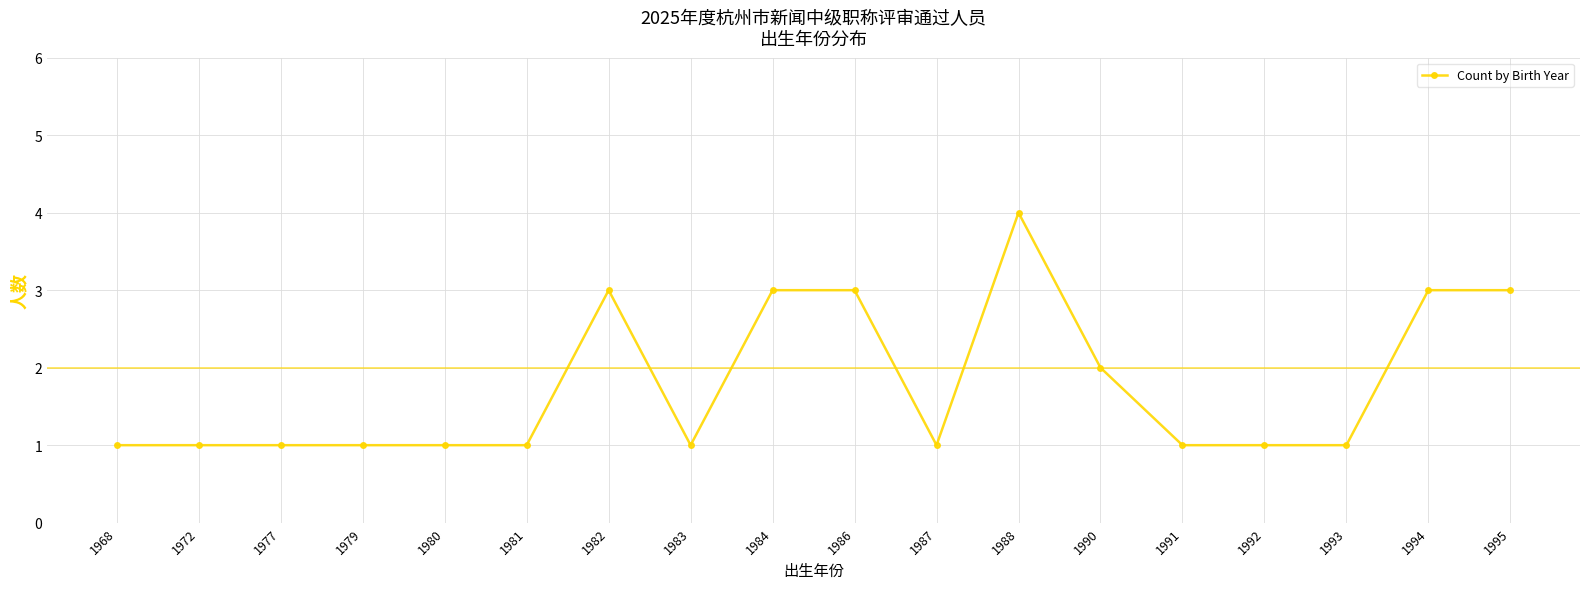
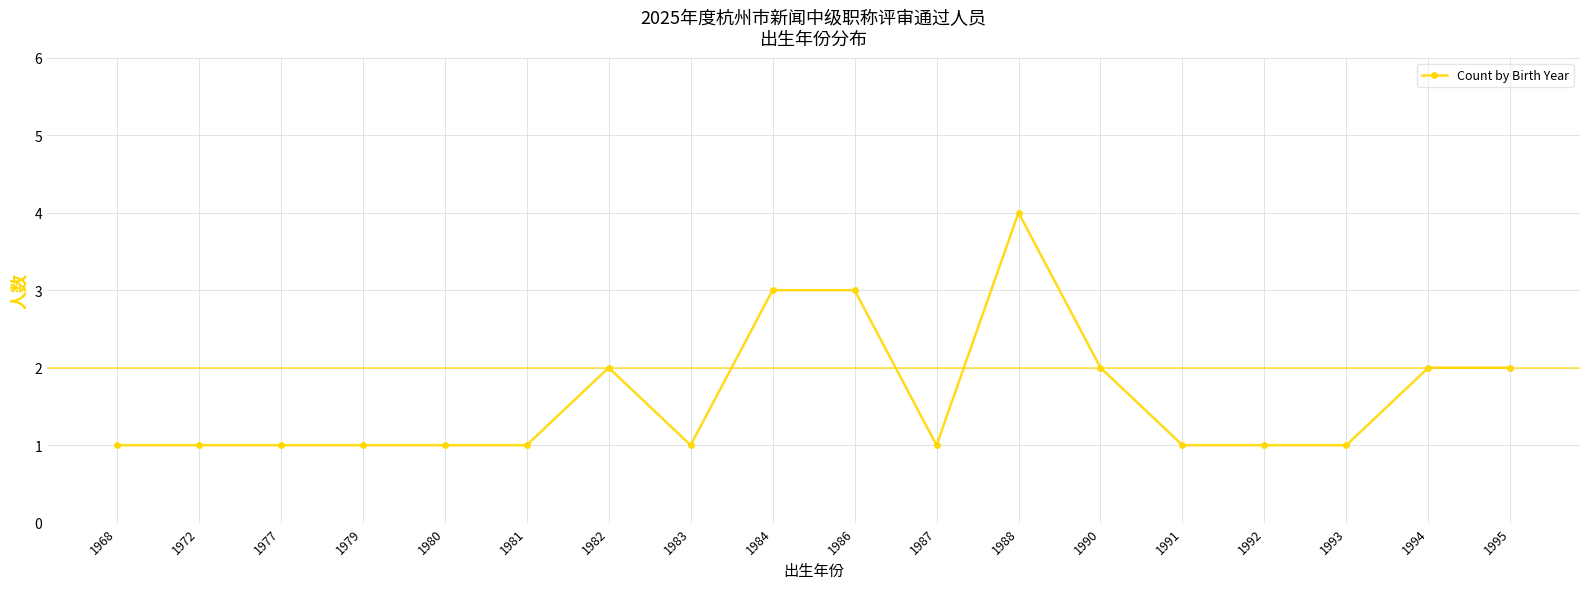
1982: 3 -> 2
1994: 3 -> 2
1995: 3 -> 2
